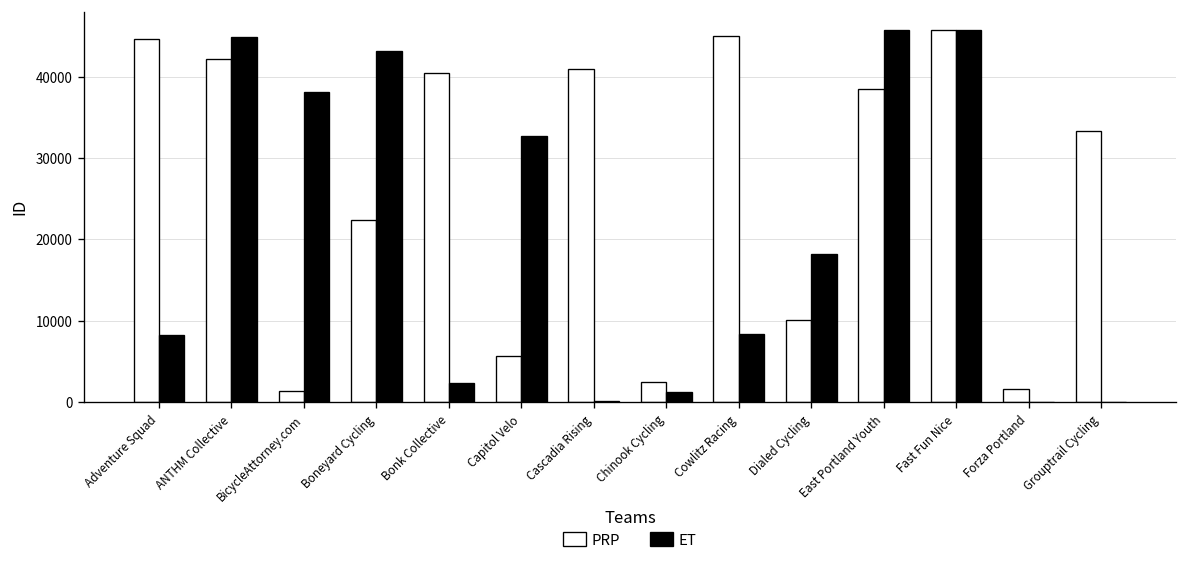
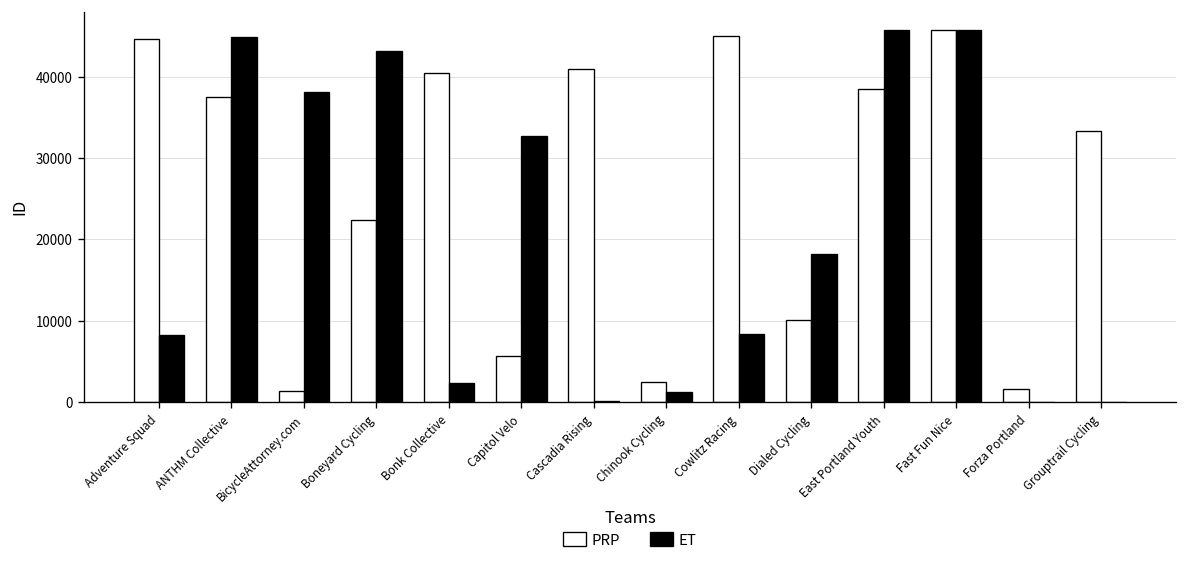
PRP, ANTHM Collective: 42000 -> 38000
